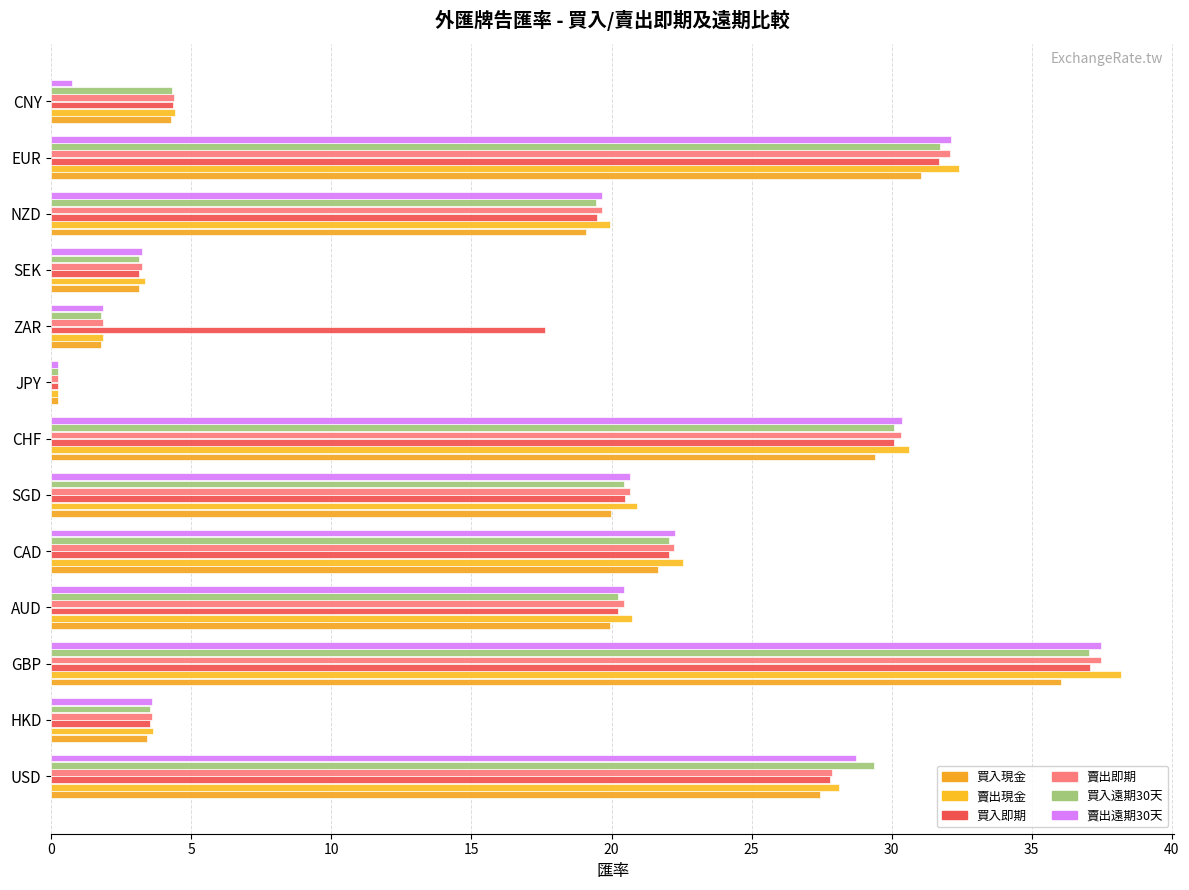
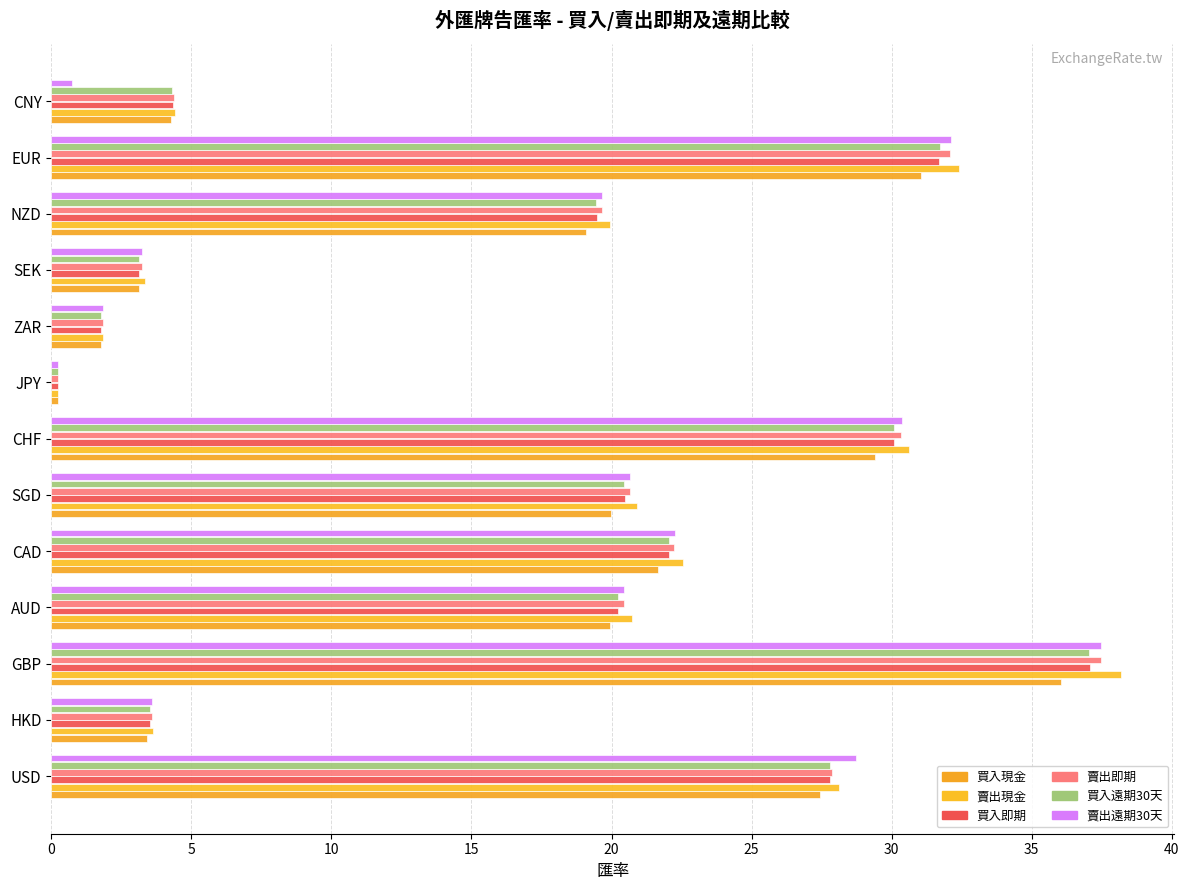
買入即期, ZAR: 17.6 -> 1.8
買入遠期30天, USD: 29.4 -> 27.8
